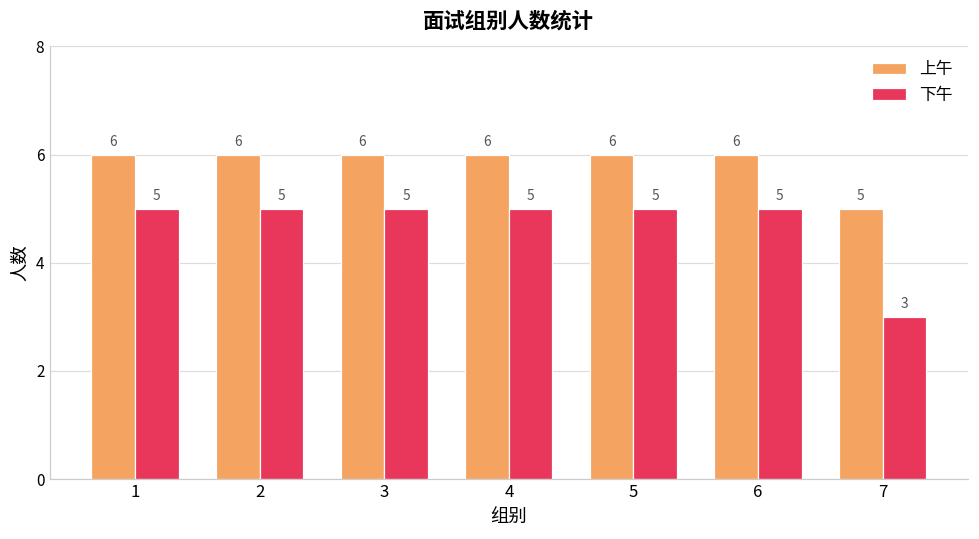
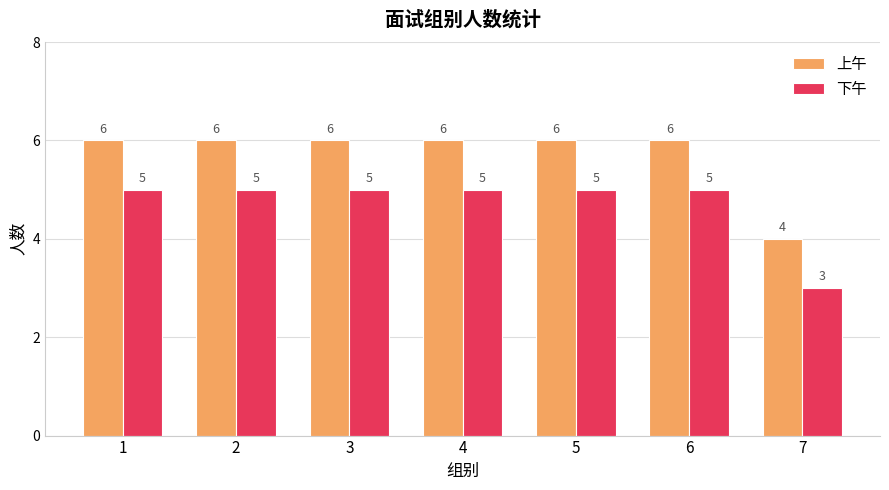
上午, 7: 5 -> 4
